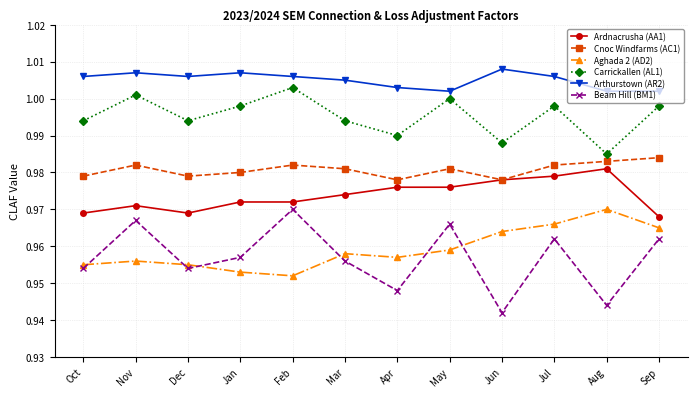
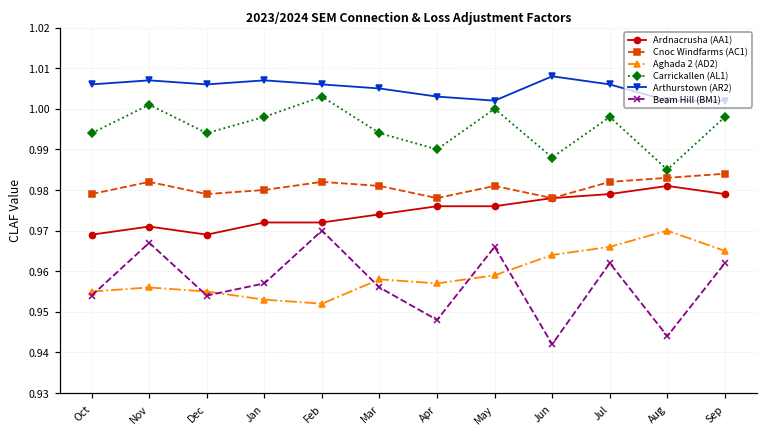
Ardnacrusha (AA1), Sep: 0.968 -> 0.979
